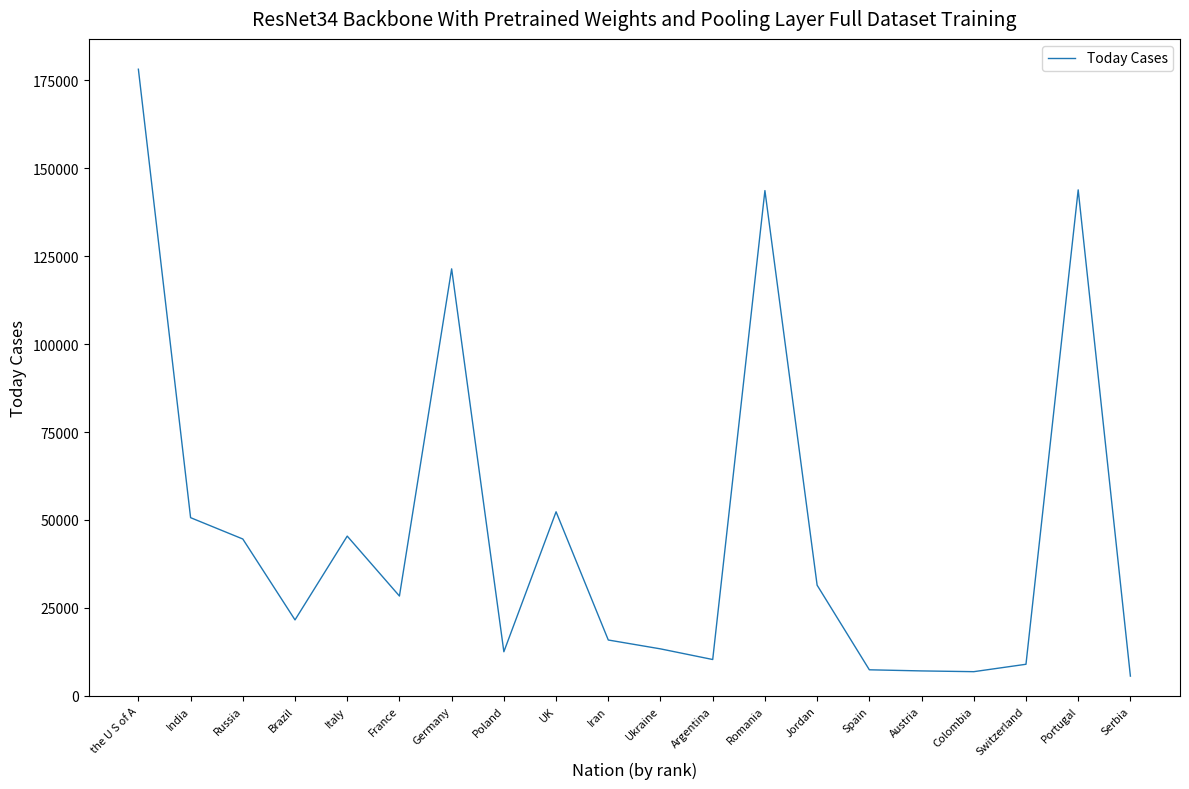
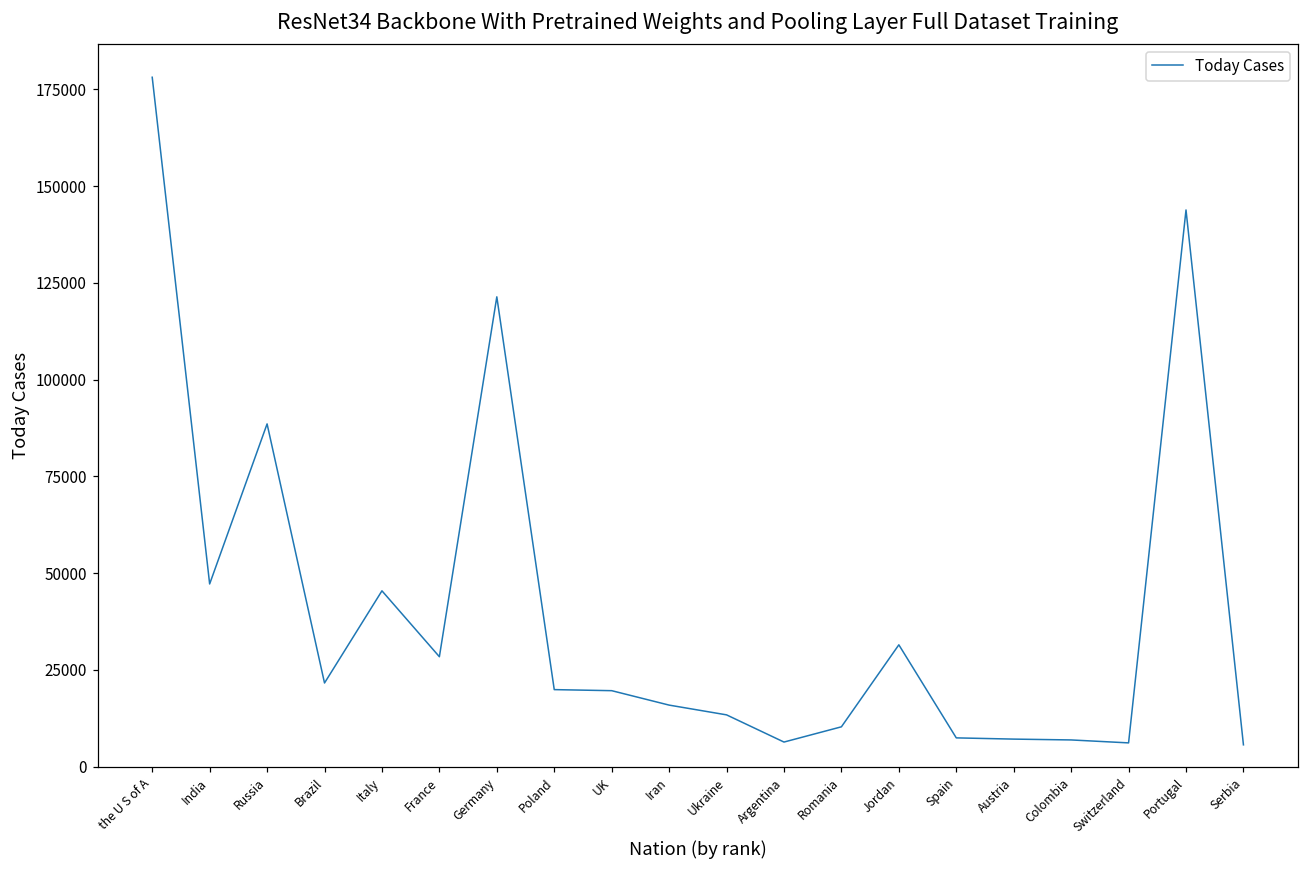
India: 51000 -> 47000
Russia: 45000 -> 89000
Poland: 13000 -> 20000
UK: 52000 -> 20000
Argentina: 10000 -> 6000
Romania: 144000 -> 10000
Switzerland: 9000 -> 6000
